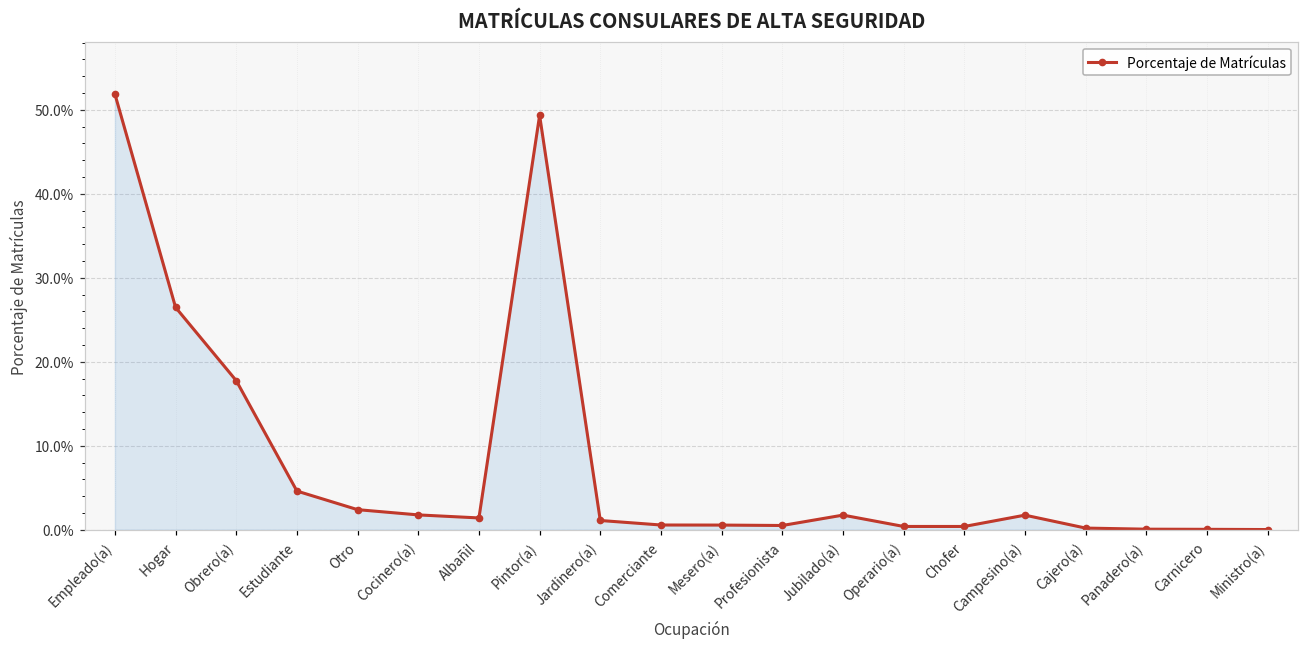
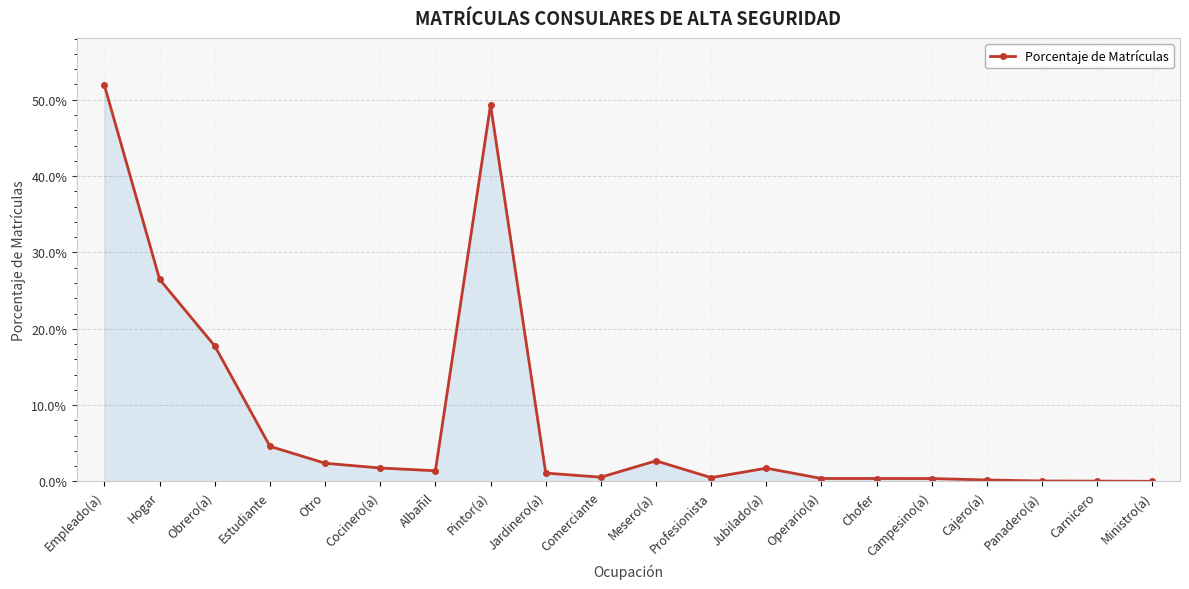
Mesero(a): 1% -> 3%
Campesino(a): 2% -> 0%
